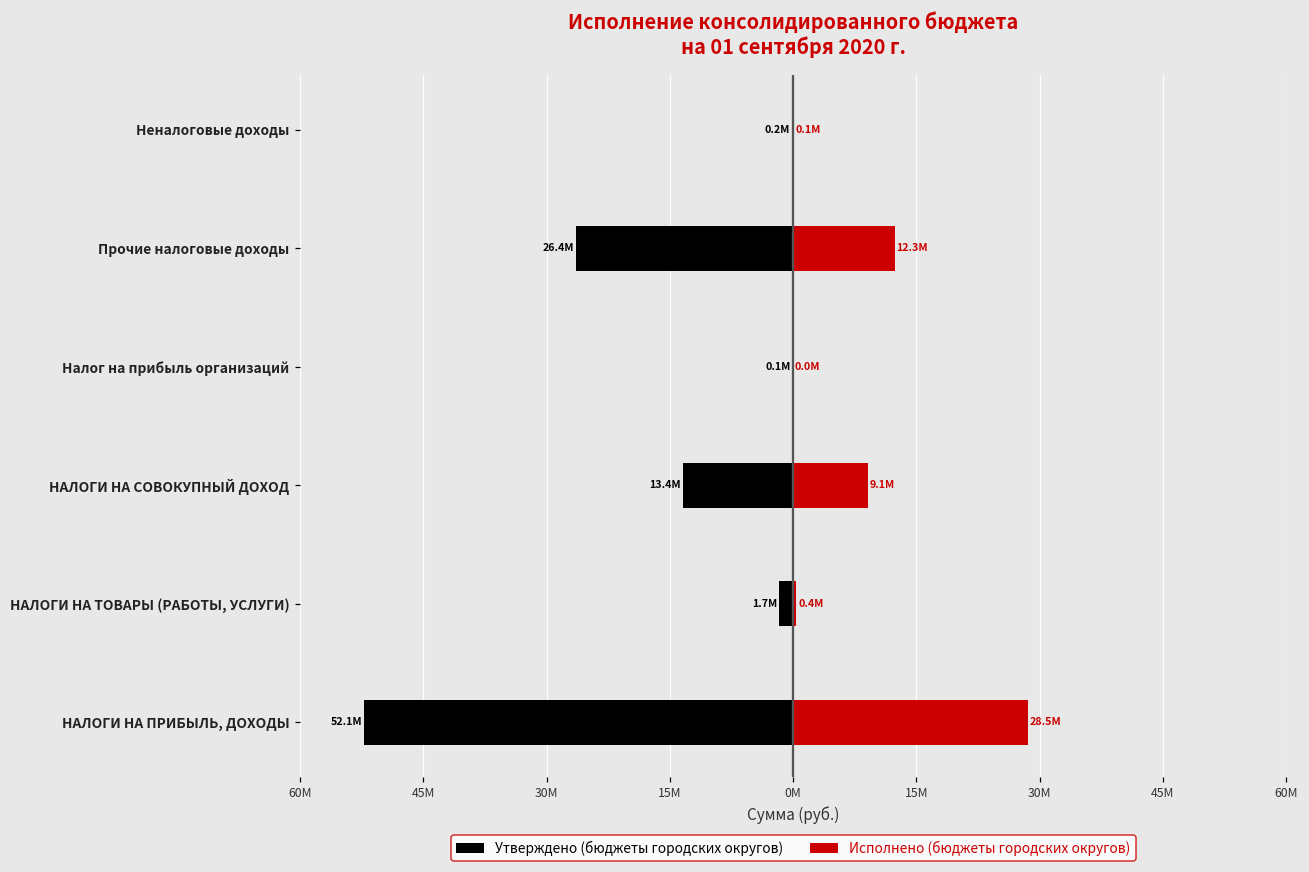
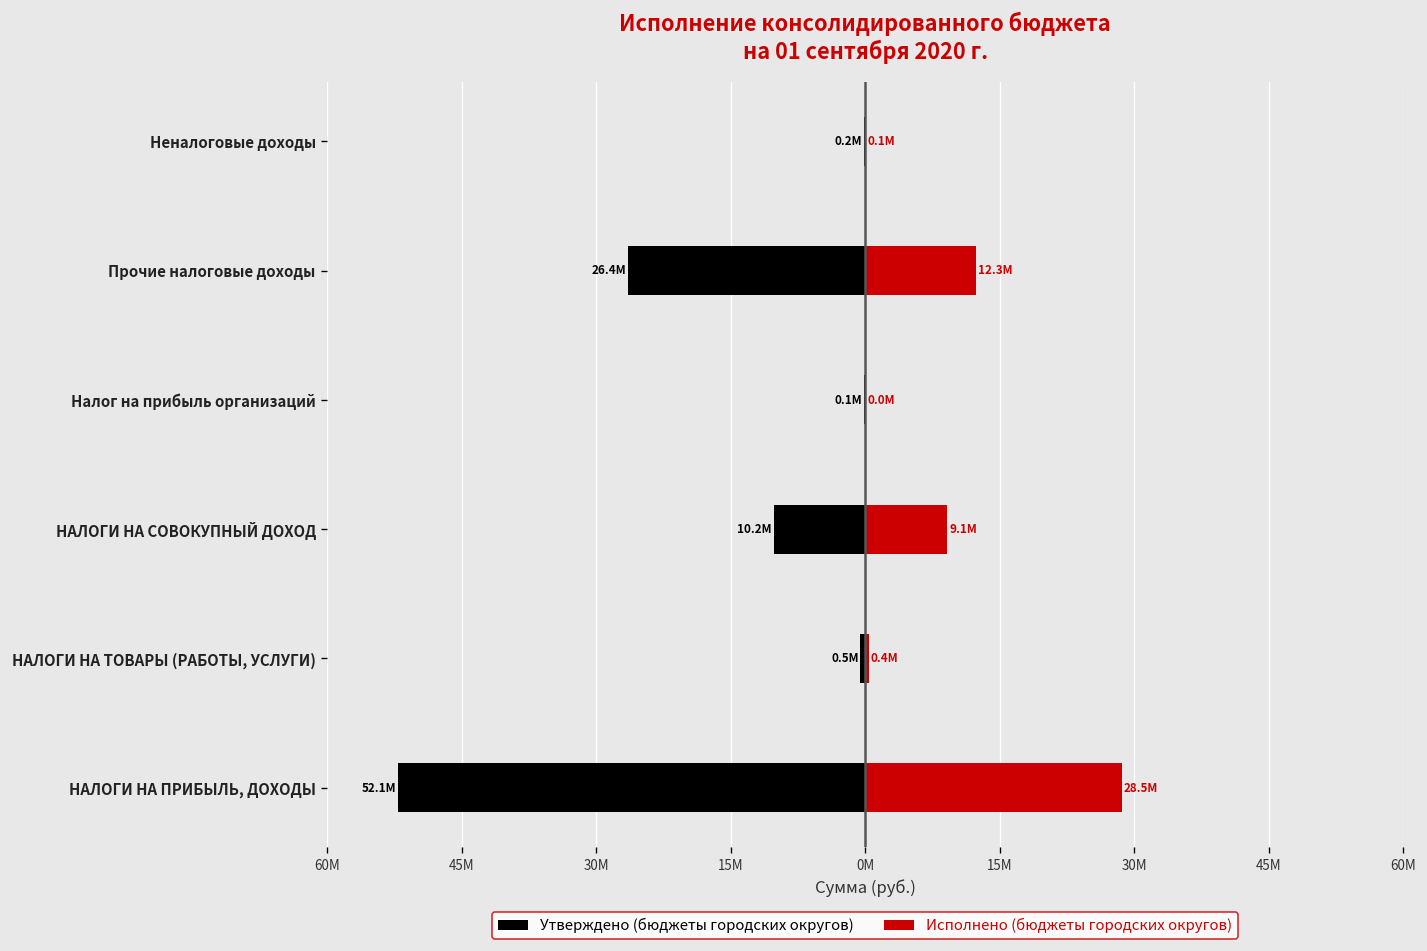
Утверждено (бюджеты городских округов), НАЛОГИ НА СОВОКУПНЫЙ ДОХОД: 13.4M -> 10.2M
Утверждено (бюджеты городских округов), НАЛОГИ НА ТОВАРЫ (РАБОТЫ, УСЛУГИ): 1.7M -> 0.5M
